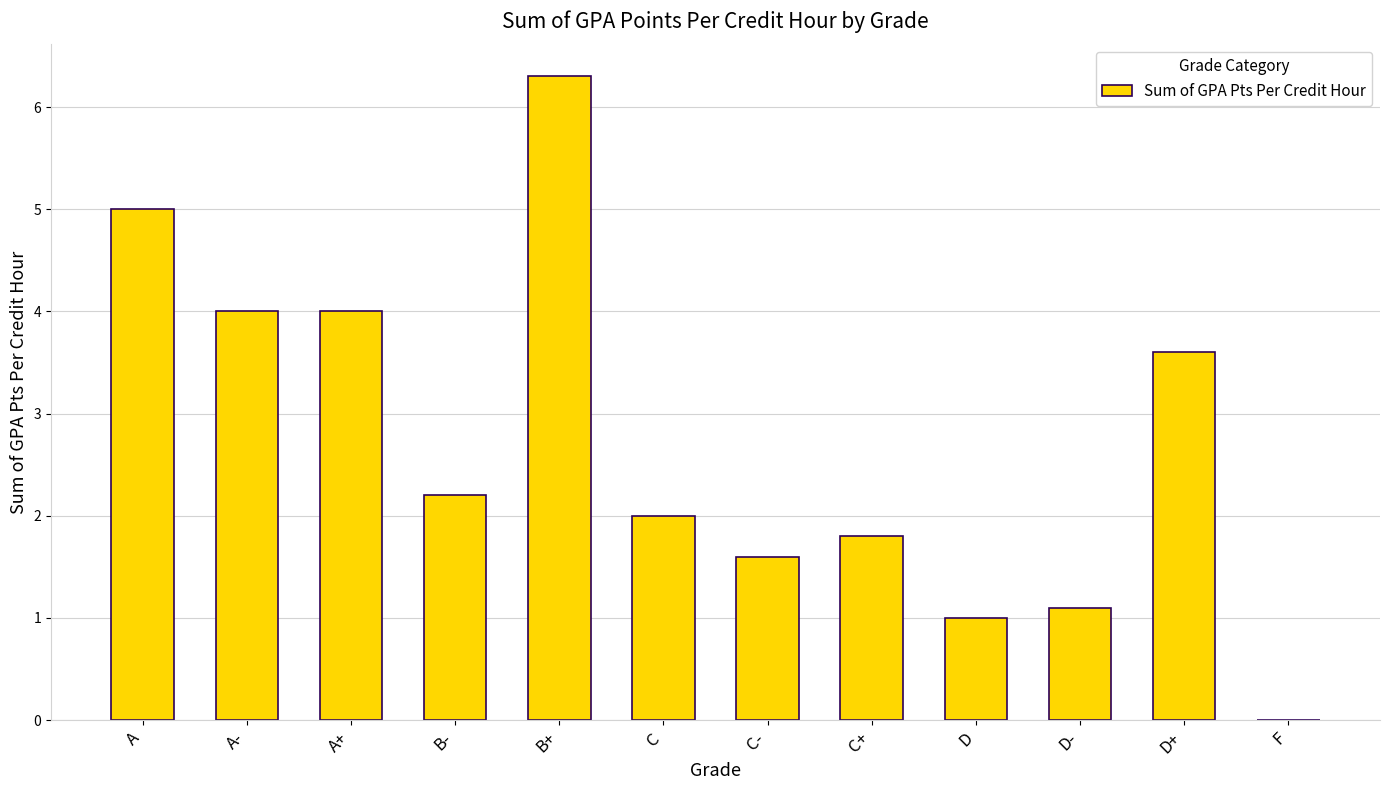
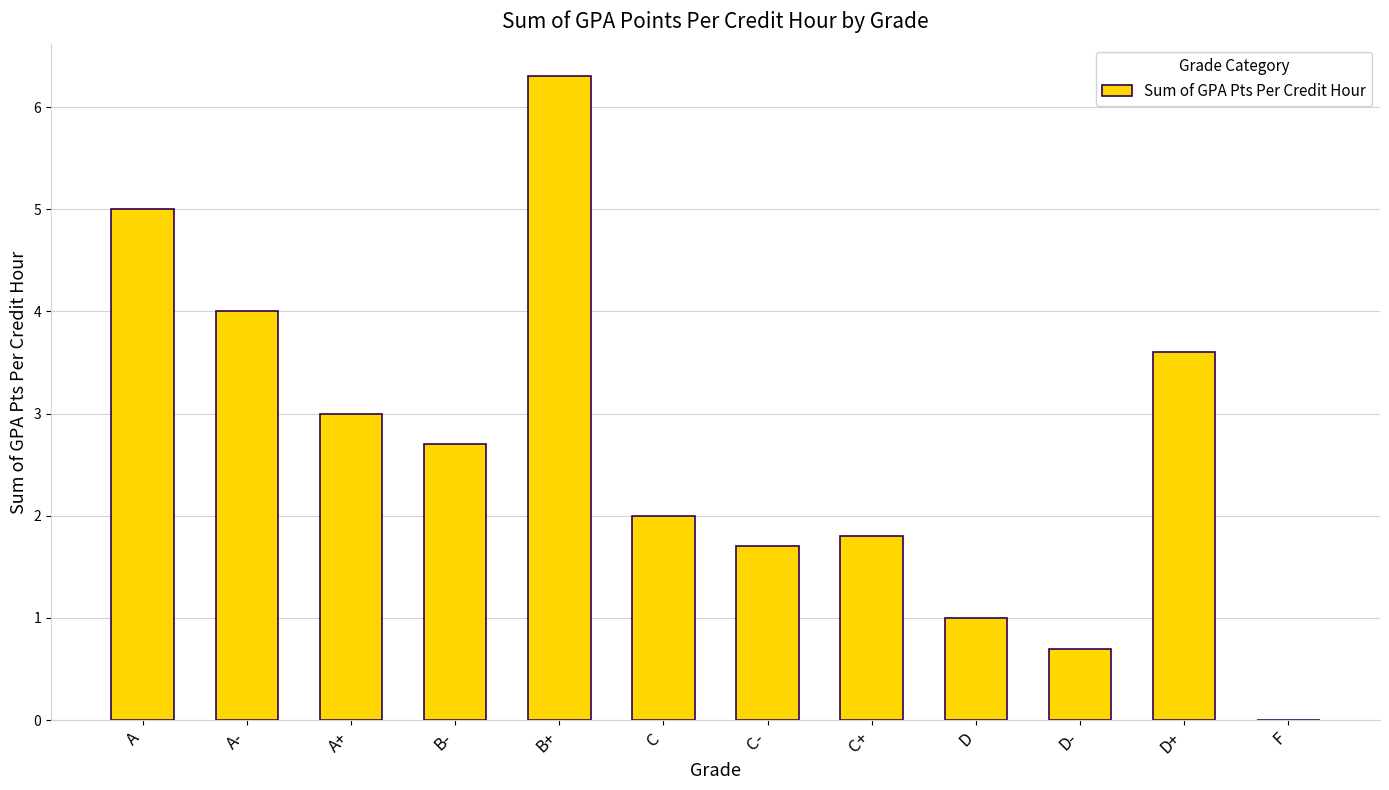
A+: 4 -> 3
B-: 2.2 -> 2.7
C-: 1.6 -> 1.7
D-: 1.1 -> 0.7
